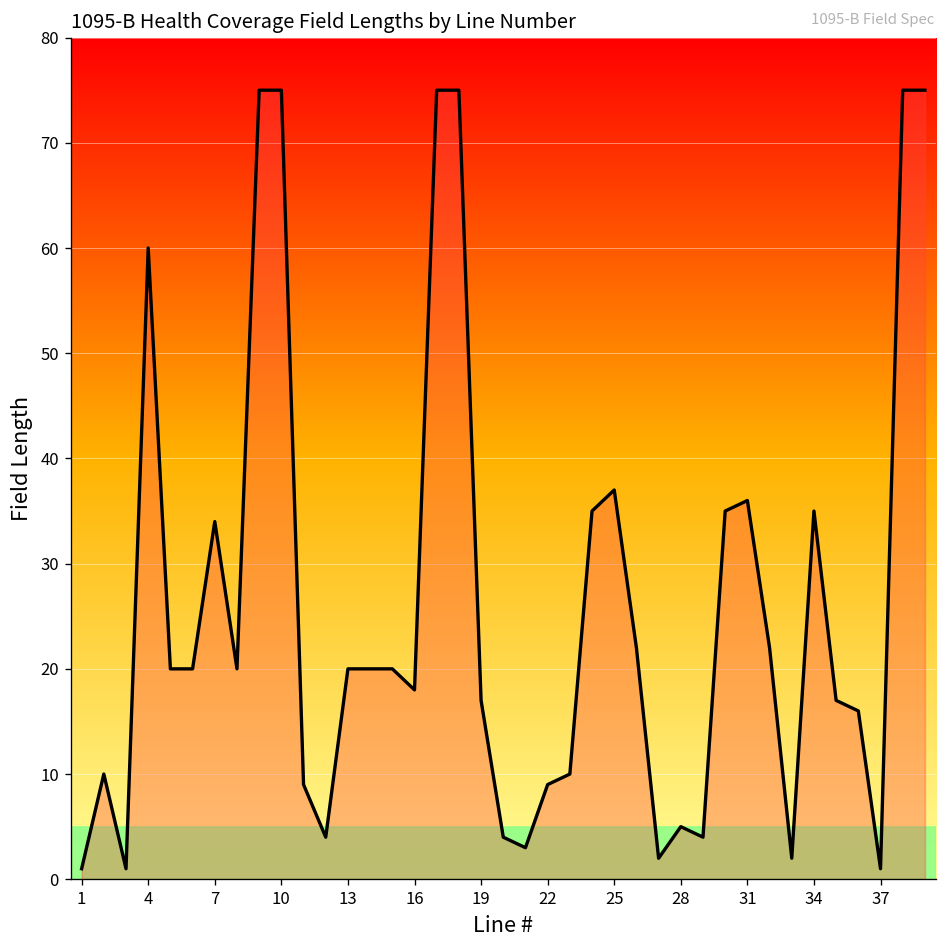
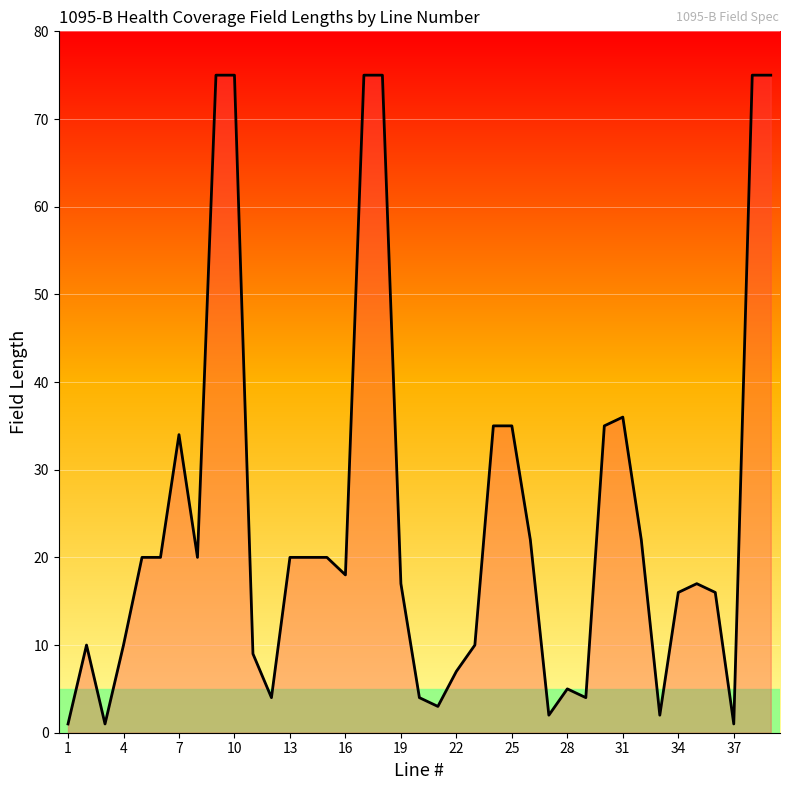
4: 60 -> 10
22: 9 -> 7
25: 37 -> 35
34: 35 -> 16
